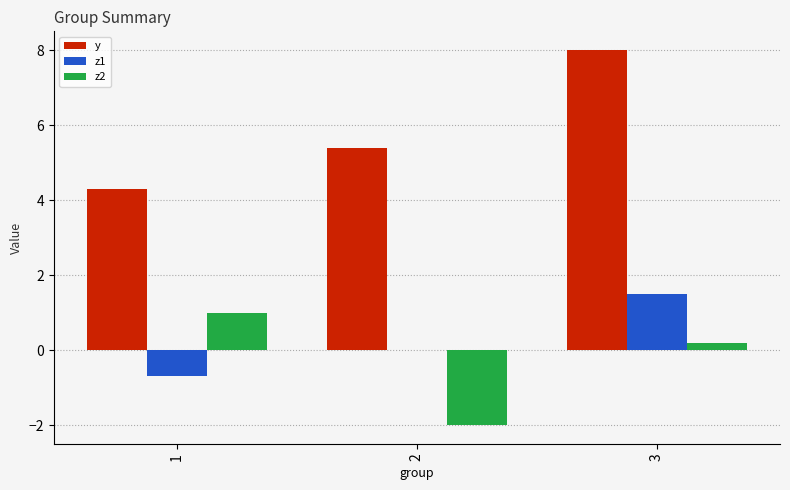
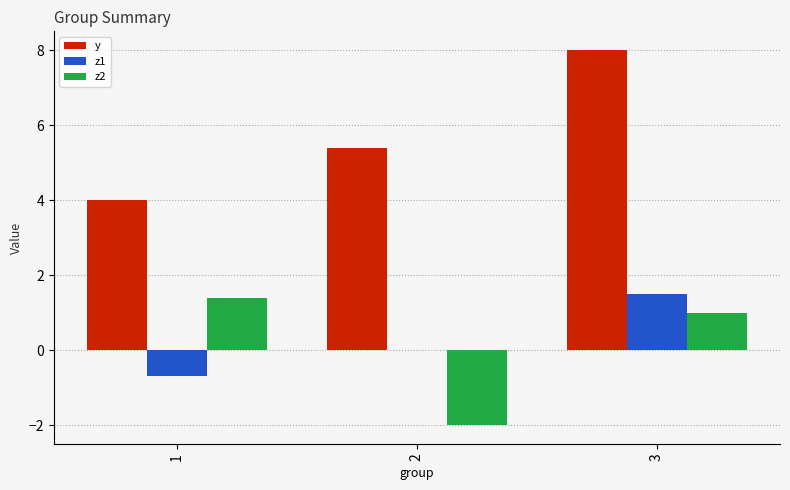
y, 1: 4.3 -> 4.0
z2, 1: 1.0 -> 1.4
z2, 3: 0.2 -> 1.0
